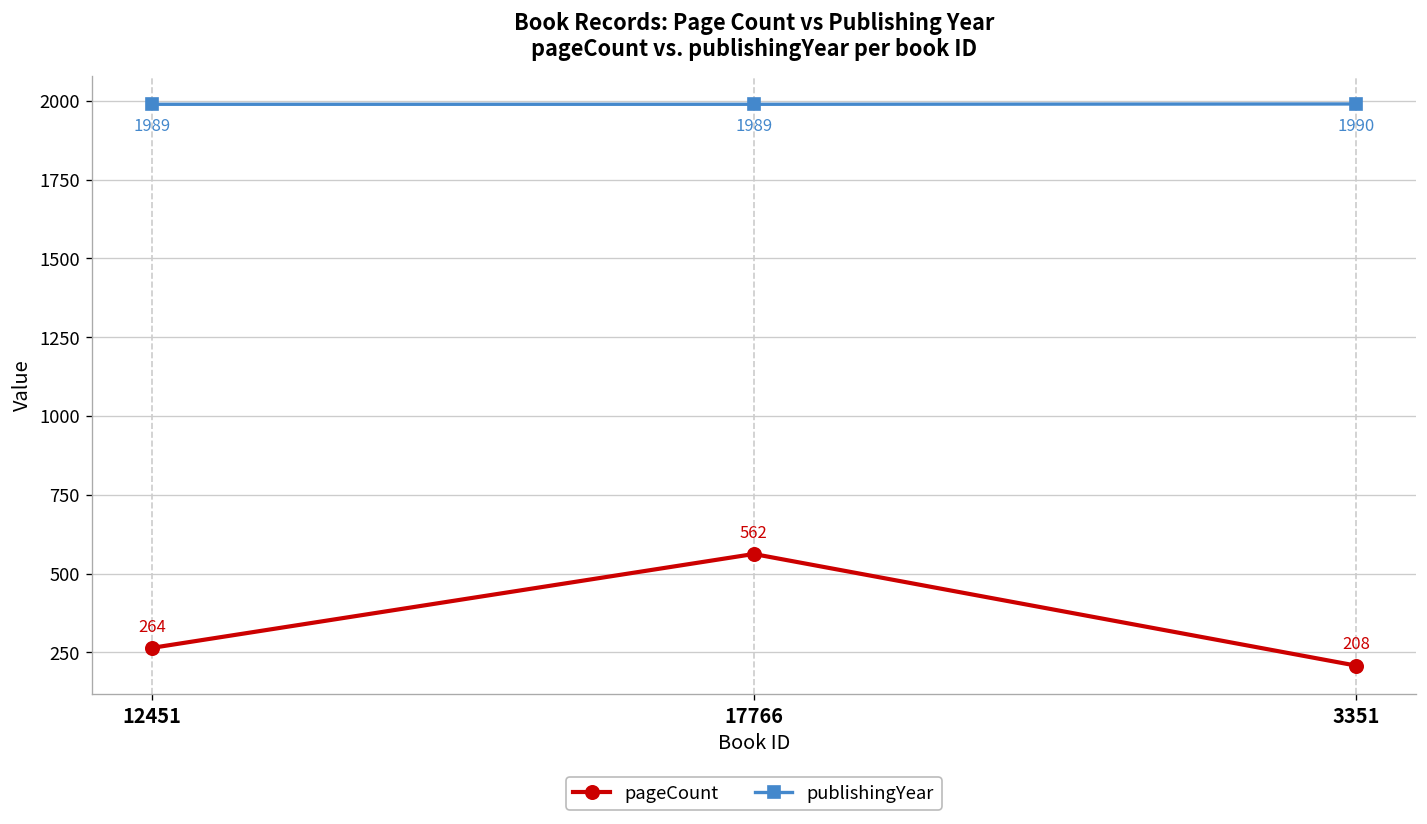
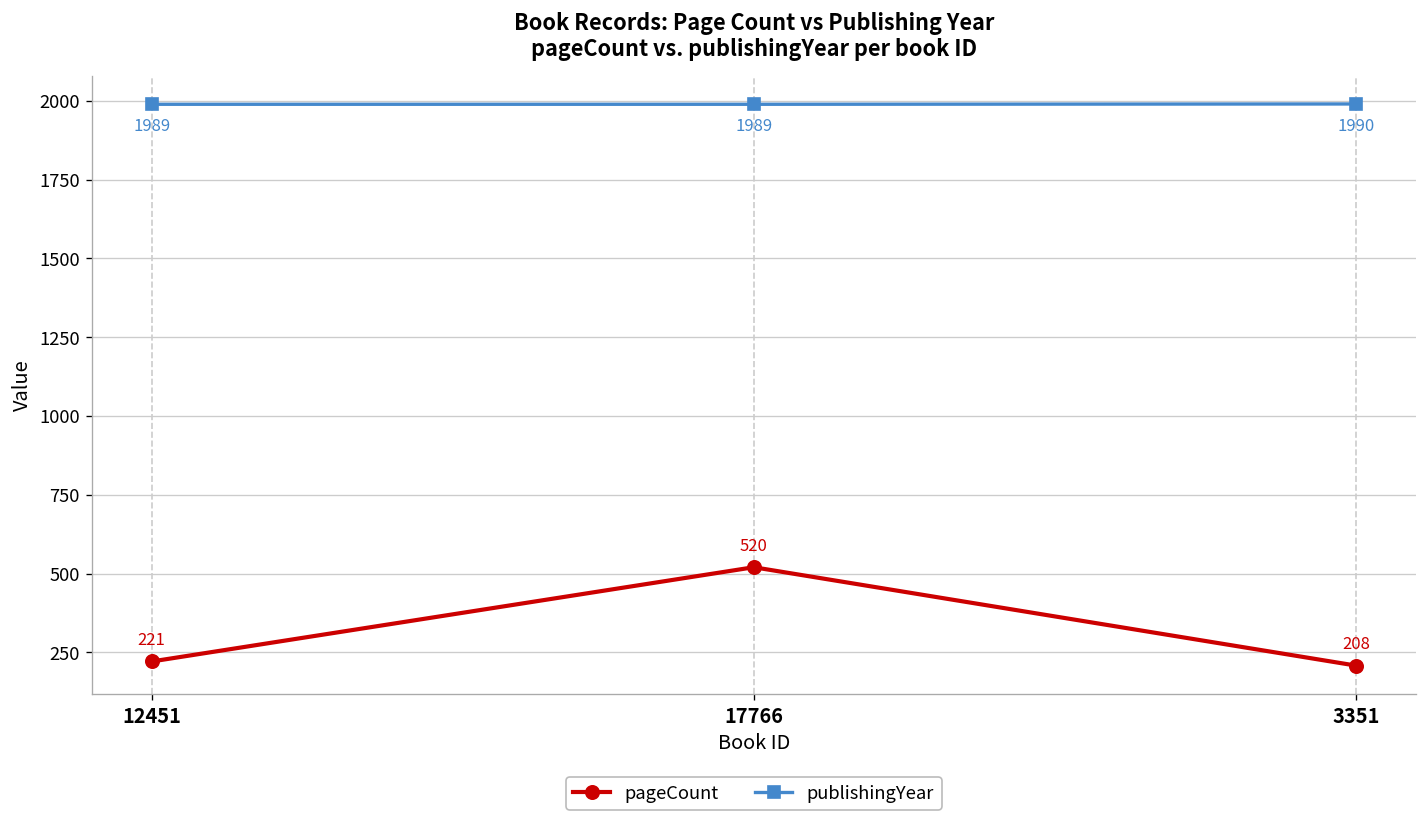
pageCount, 12451: 264 -> 221
pageCount, 17766: 562 -> 520
